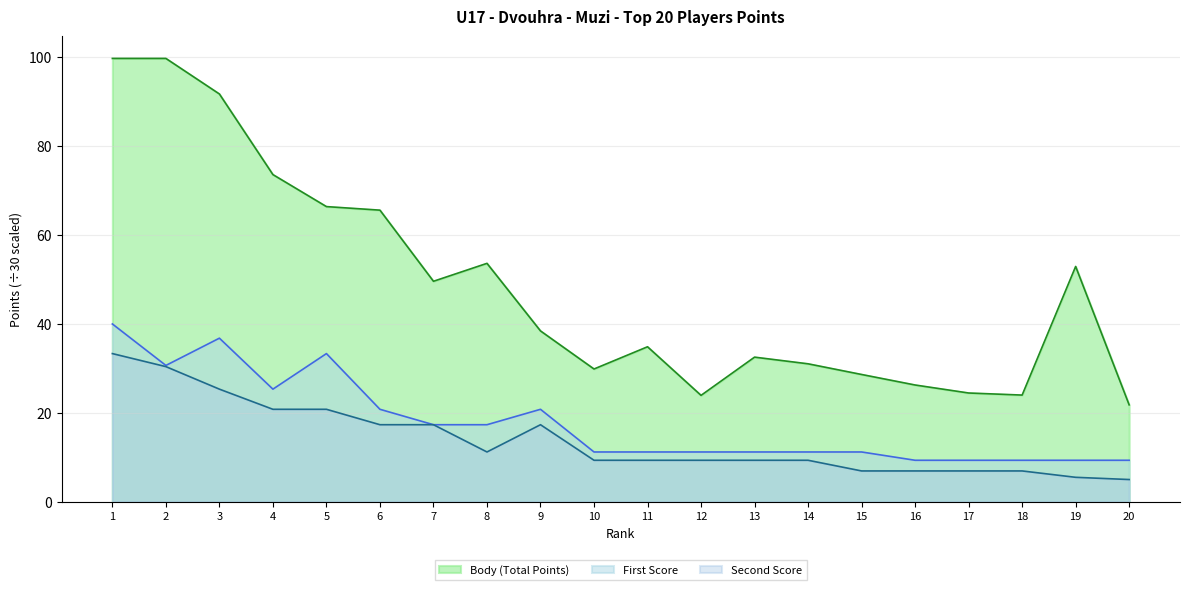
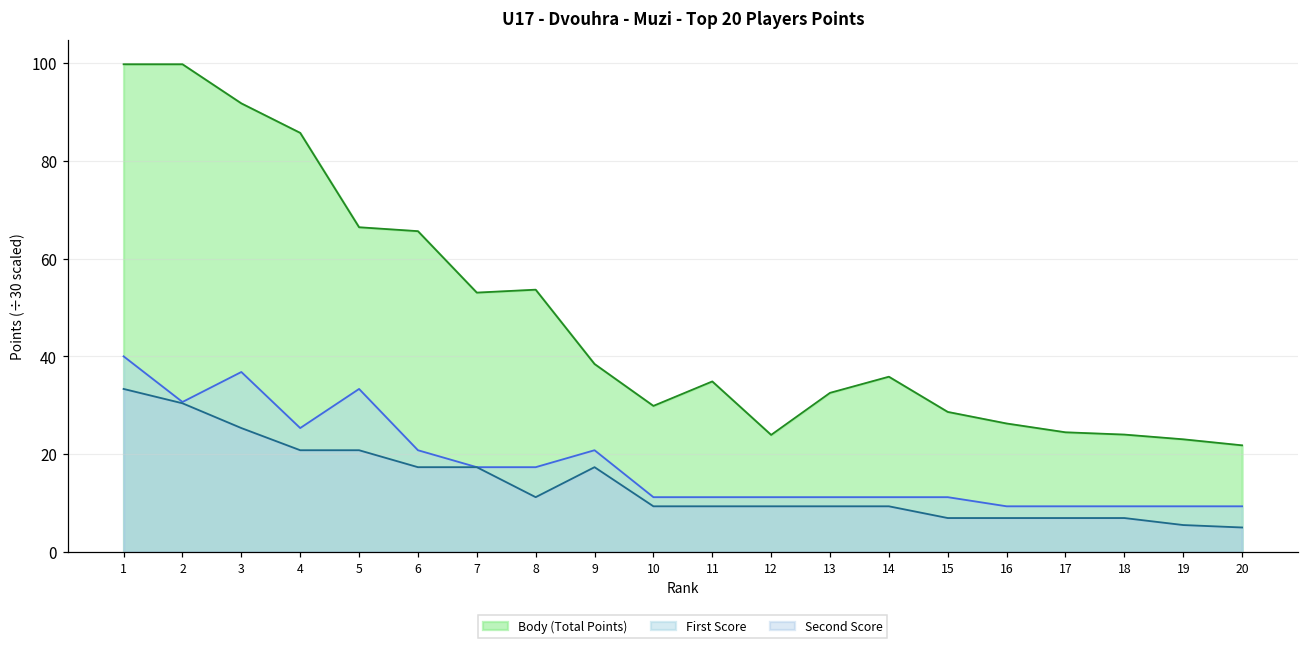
Body (Total Points), 4: 74 -> 86
Body (Total Points), 7: 50 -> 53
Body (Total Points), 14: 31 -> 36
Body (Total Points), 19: 53 -> 23
